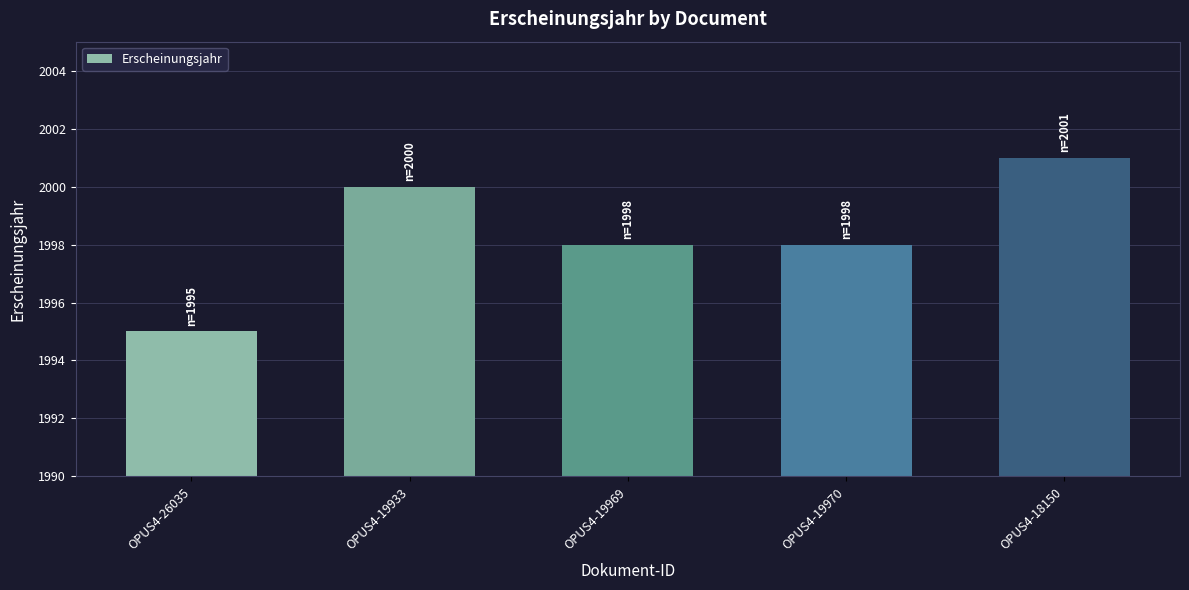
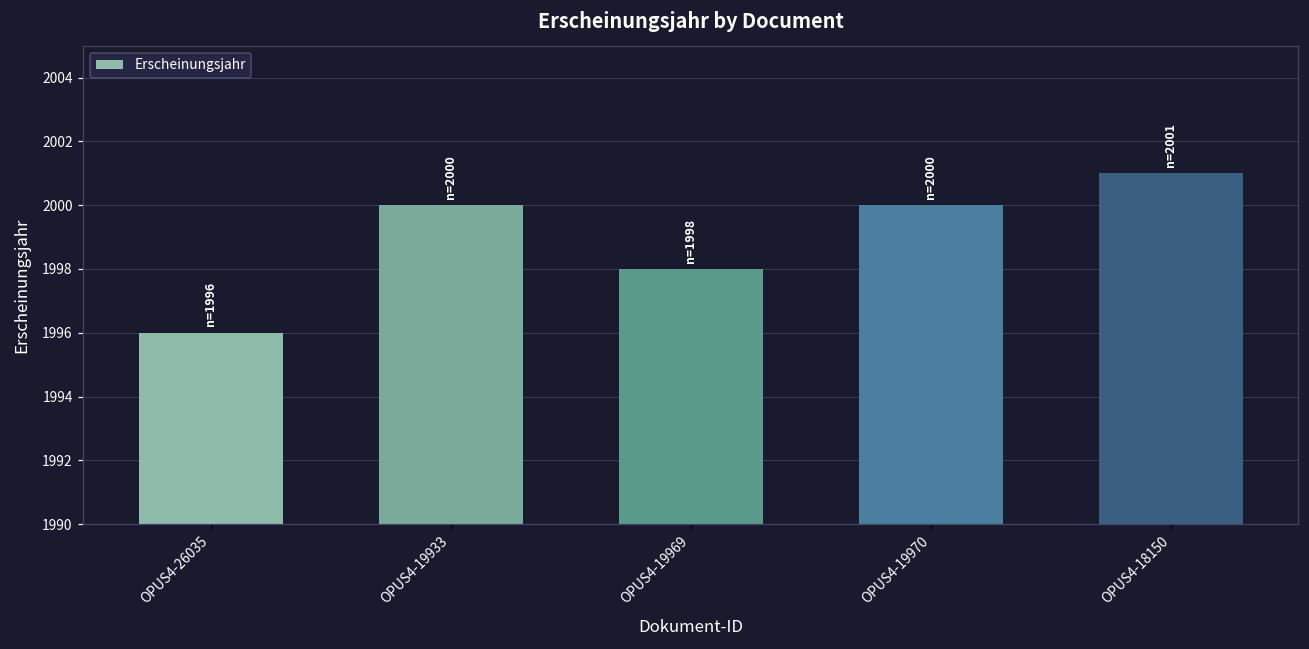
OPUS4-26035: 1995 -> 1996
OPUS4-19970: 1998 -> 2000
